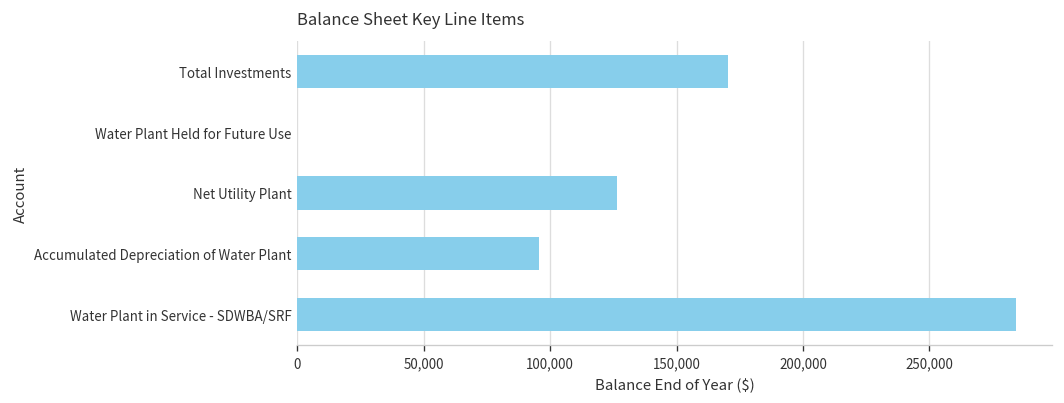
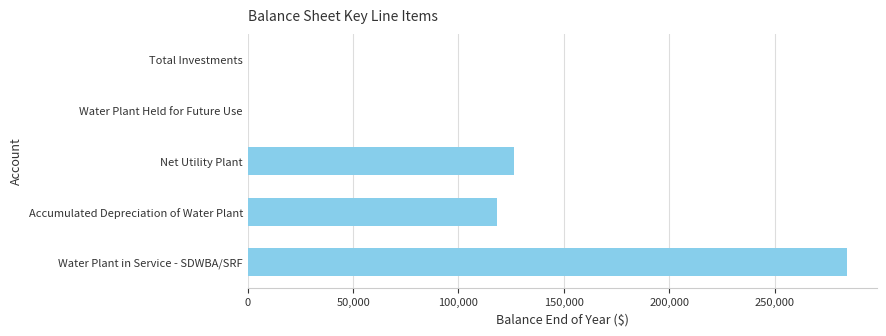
Total Investments: 170,000 -> 0
Accumulated Depreciation of Water Plant: 96,000 -> 118,000
